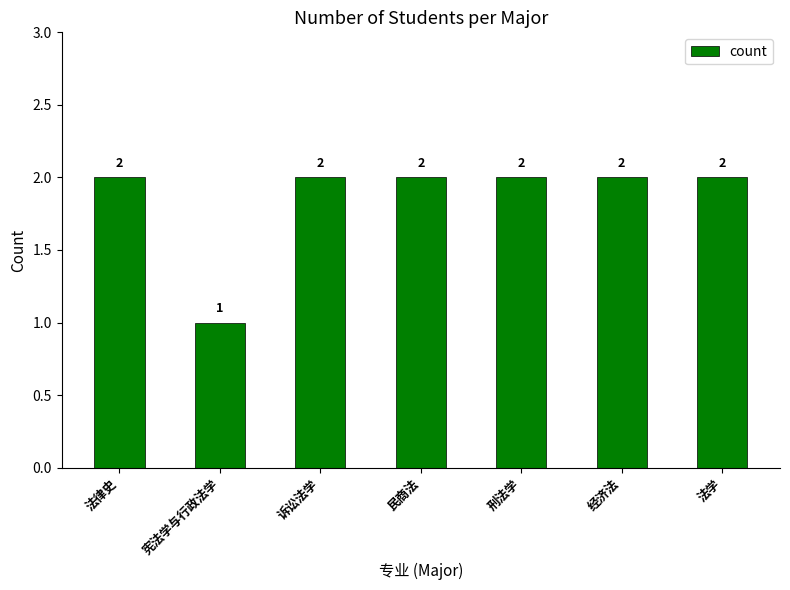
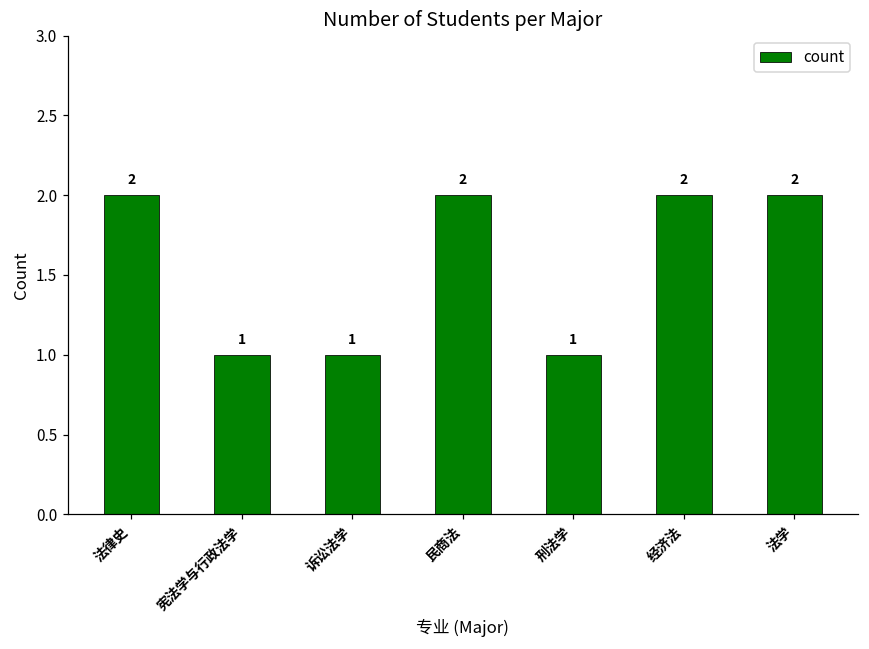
诉讼法学: 2 -> 1
刑法学: 2 -> 1
